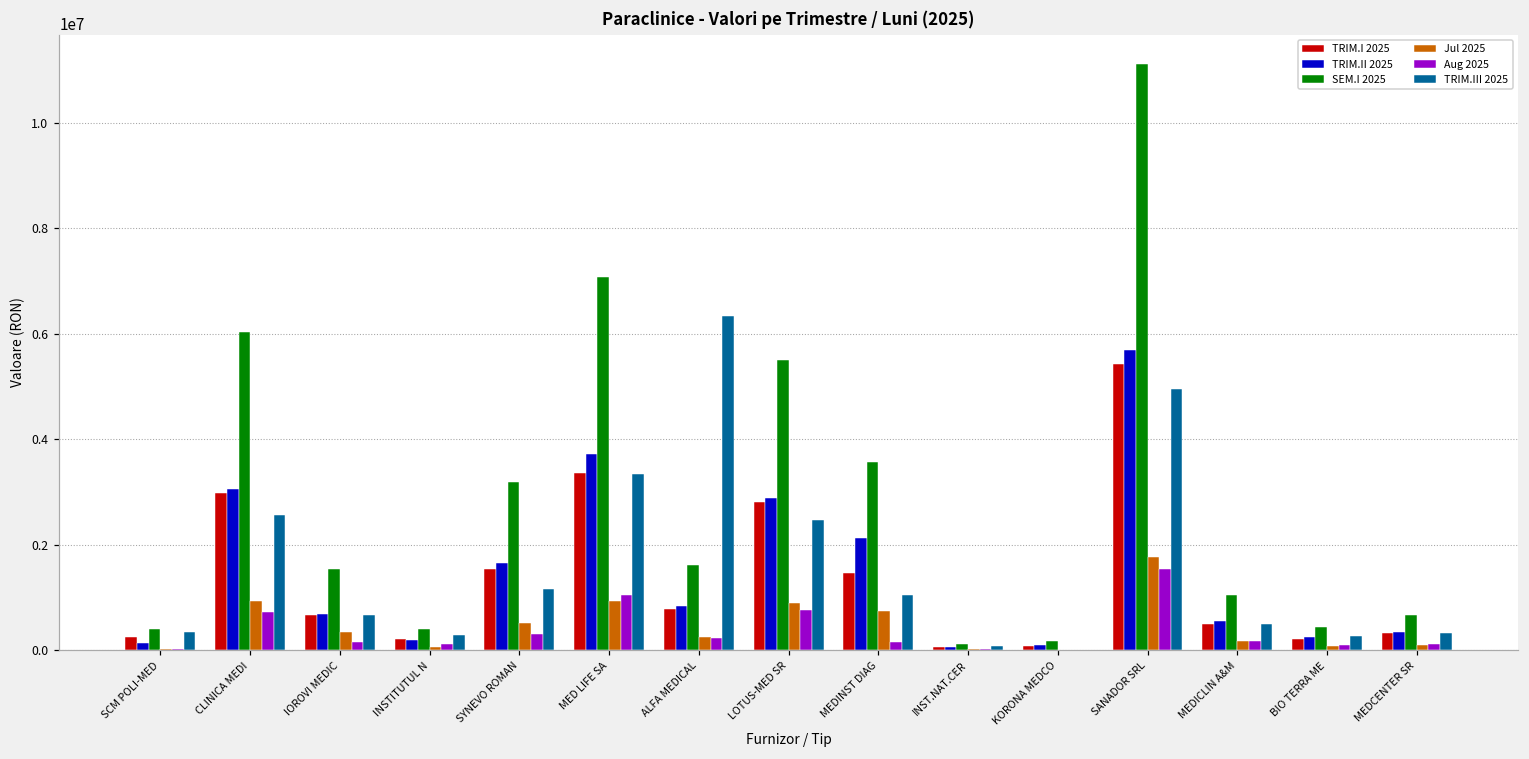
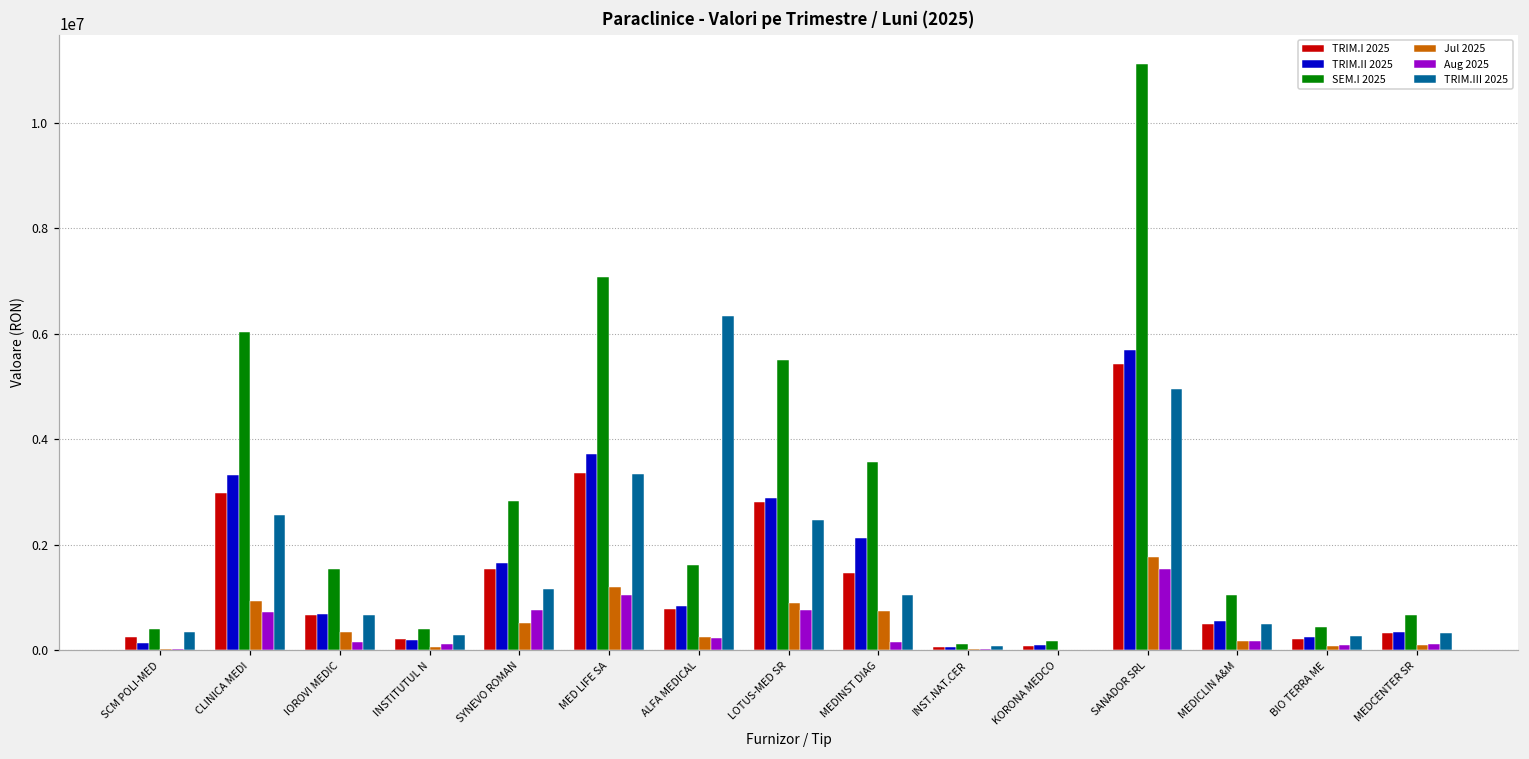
TRIM.II 2025, CLINICA MEDI: 3100000 -> 3300000
SEM.I 2025, SYNEVO ROMAN: 3200000 -> 2800000
Aug 2025, SYNEVO ROMAN: 300000 -> 700000
Jul 2025, MED LIFE SA: 900000 -> 1200000
